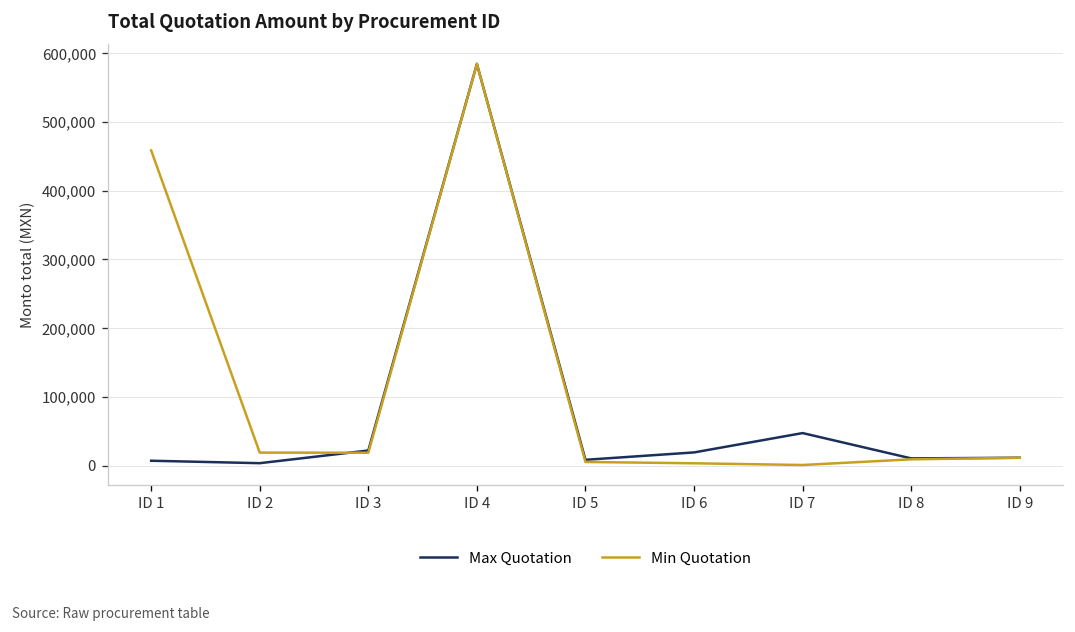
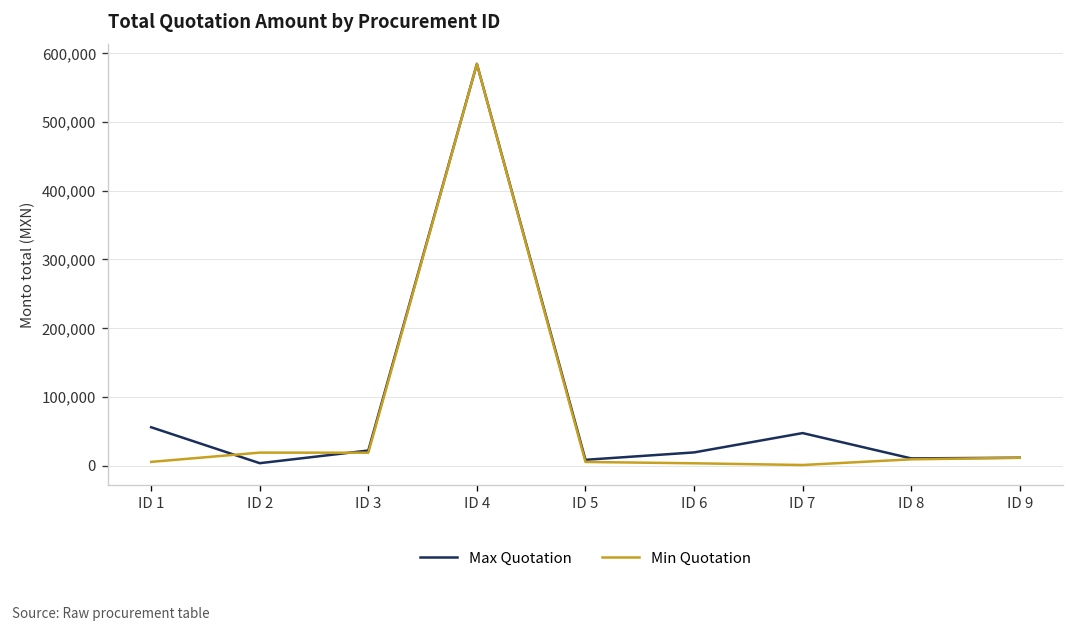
Max Quotation, ID 1: 10,000 -> 60,000
Min Quotation, ID 1: 460,000 -> 10,000
